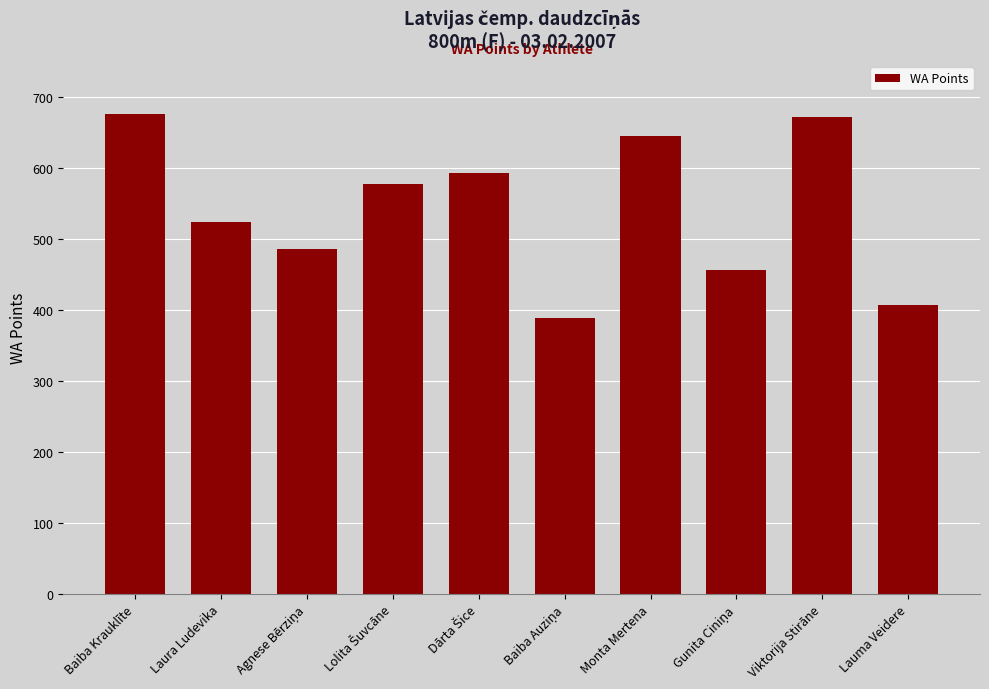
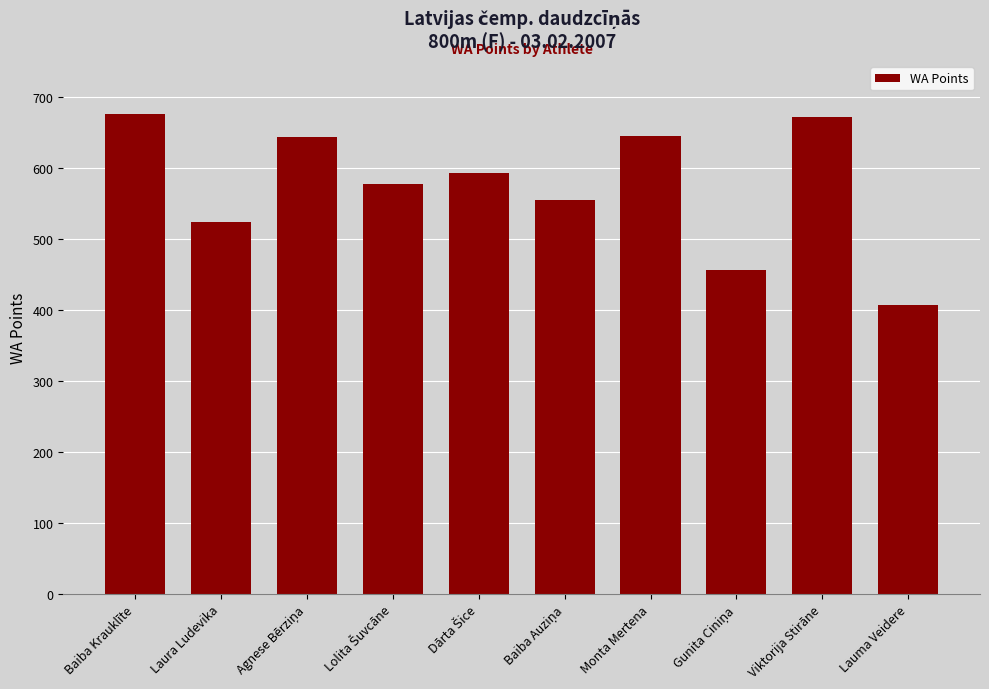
Agnese Bērziņa: 490 -> 640
Baiba Auziņa: 390 -> 560
